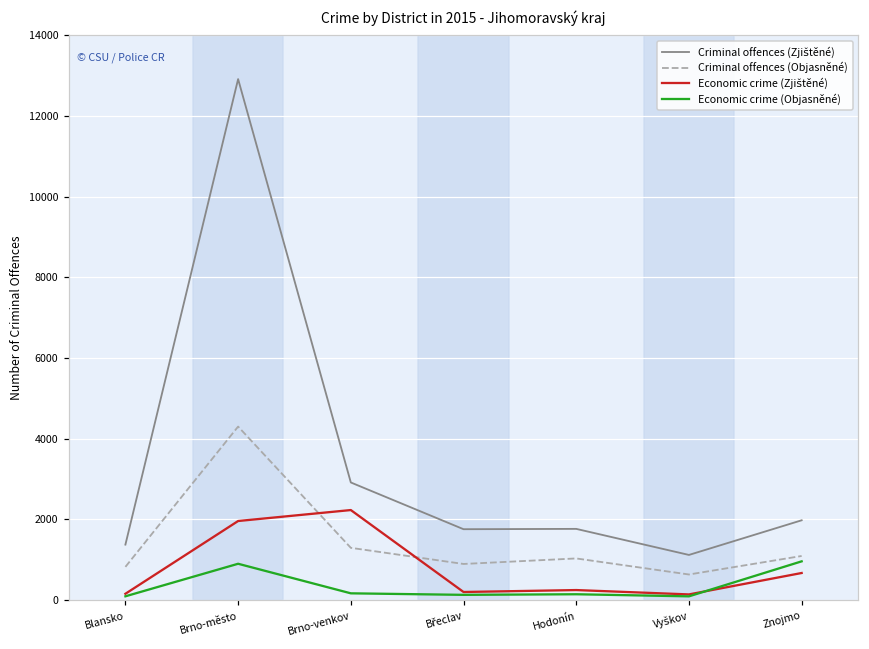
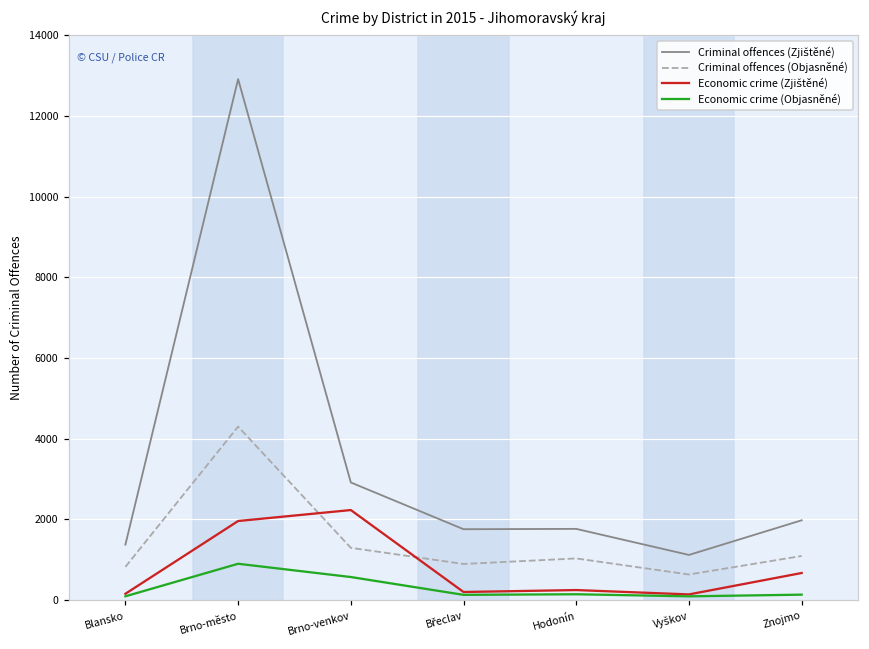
Economic crime (Objasněné), Brno-venkov: 200 -> 600
Economic crime (Objasněné), Znojmo: 1000 -> 100
